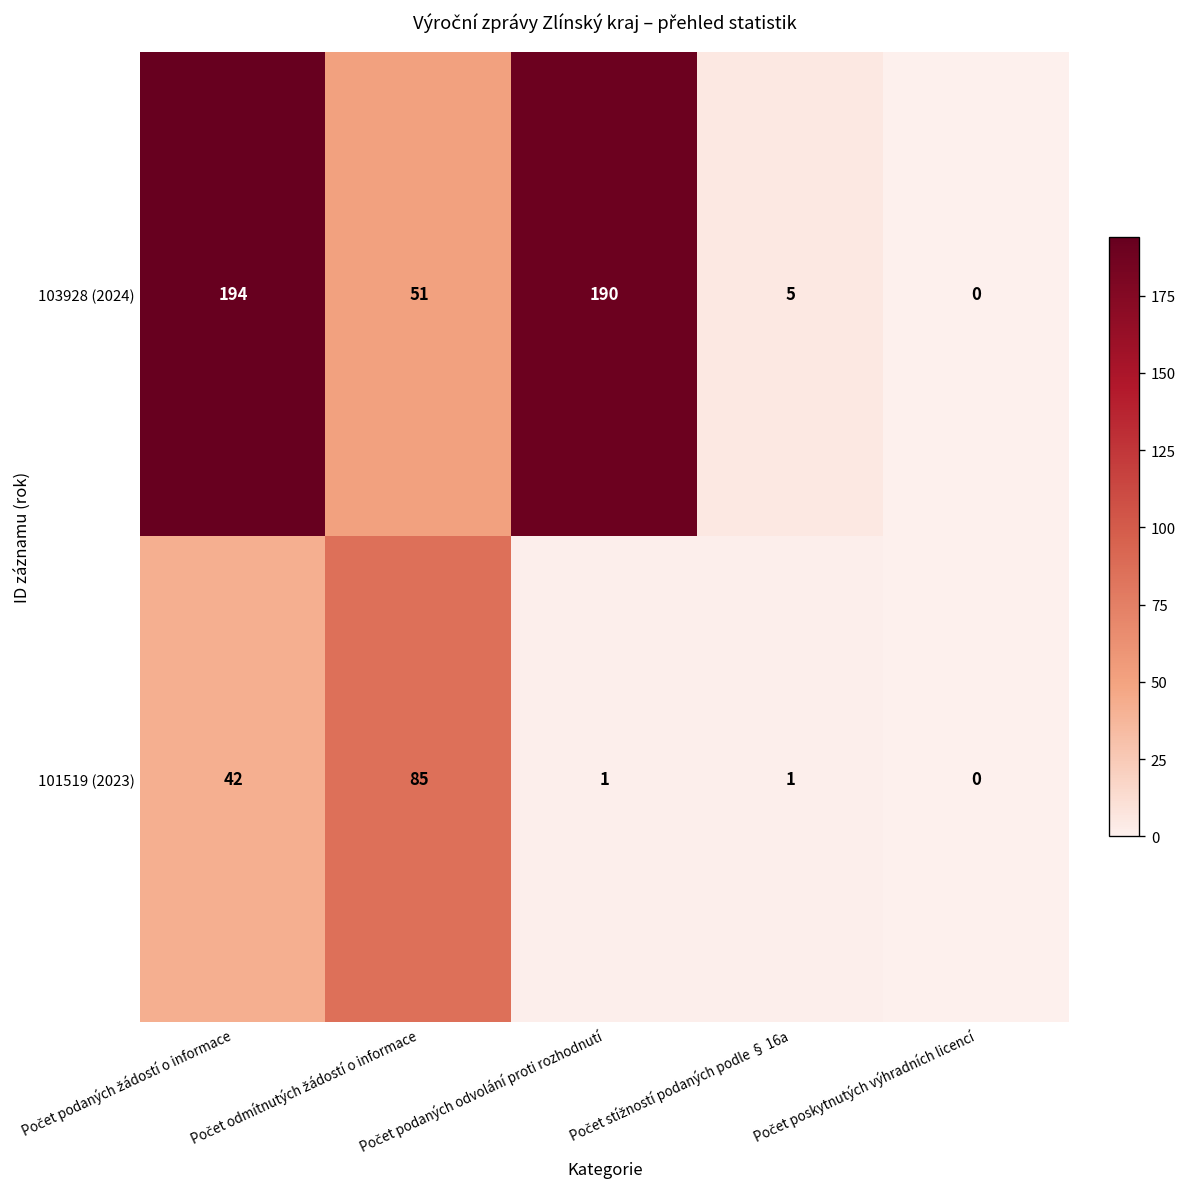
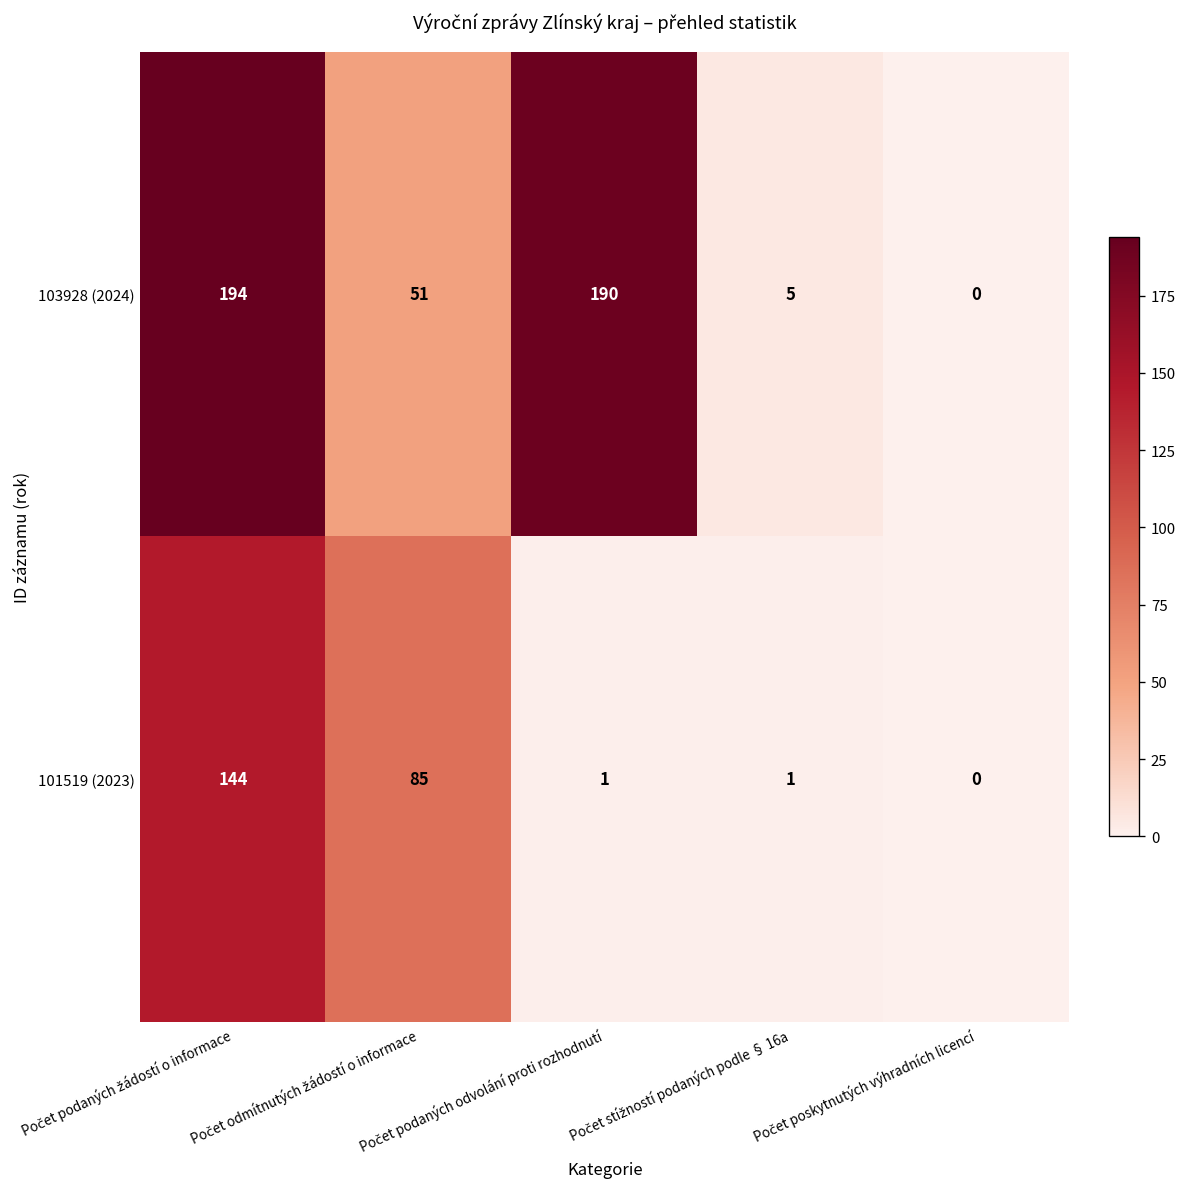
101519 (2023), Počet podaných žádostí o informace: 42 -> 144
